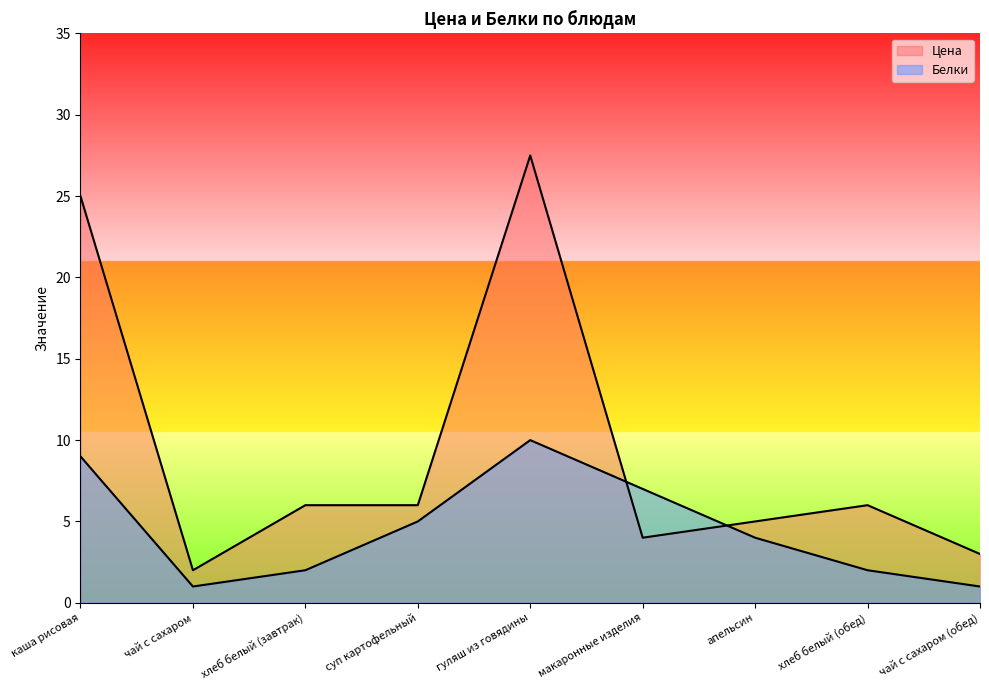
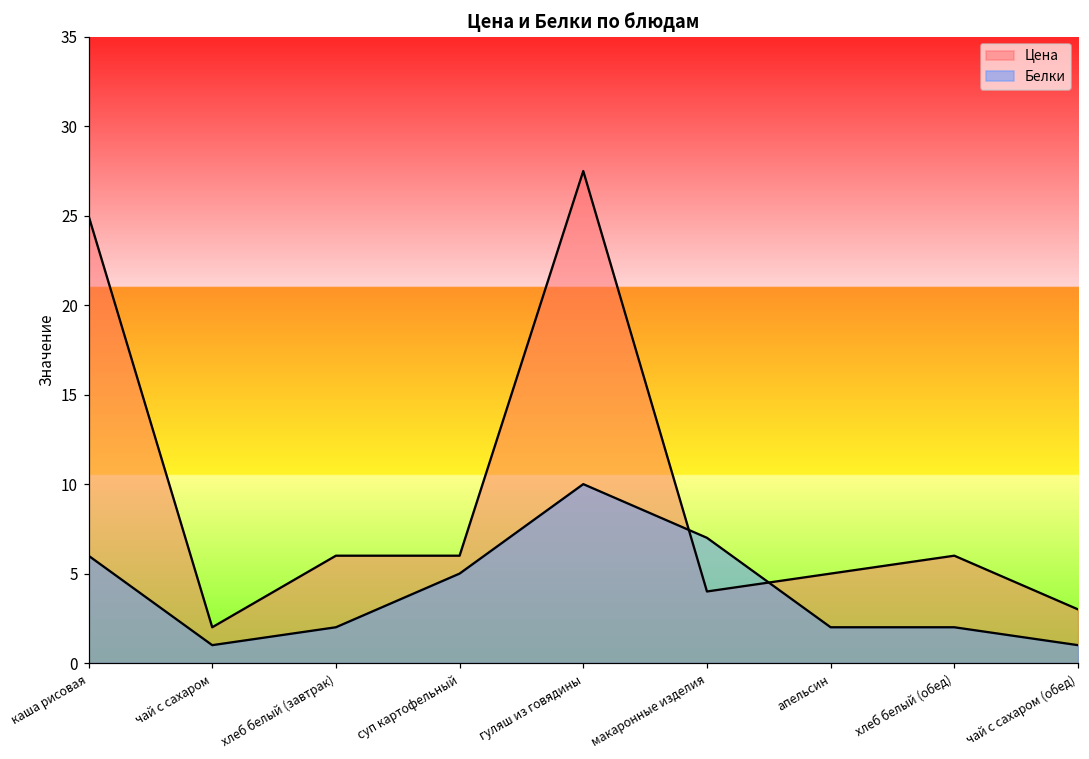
Белки, каша рисовая: 9 -> 6
Белки, апельсин: 4 -> 2
